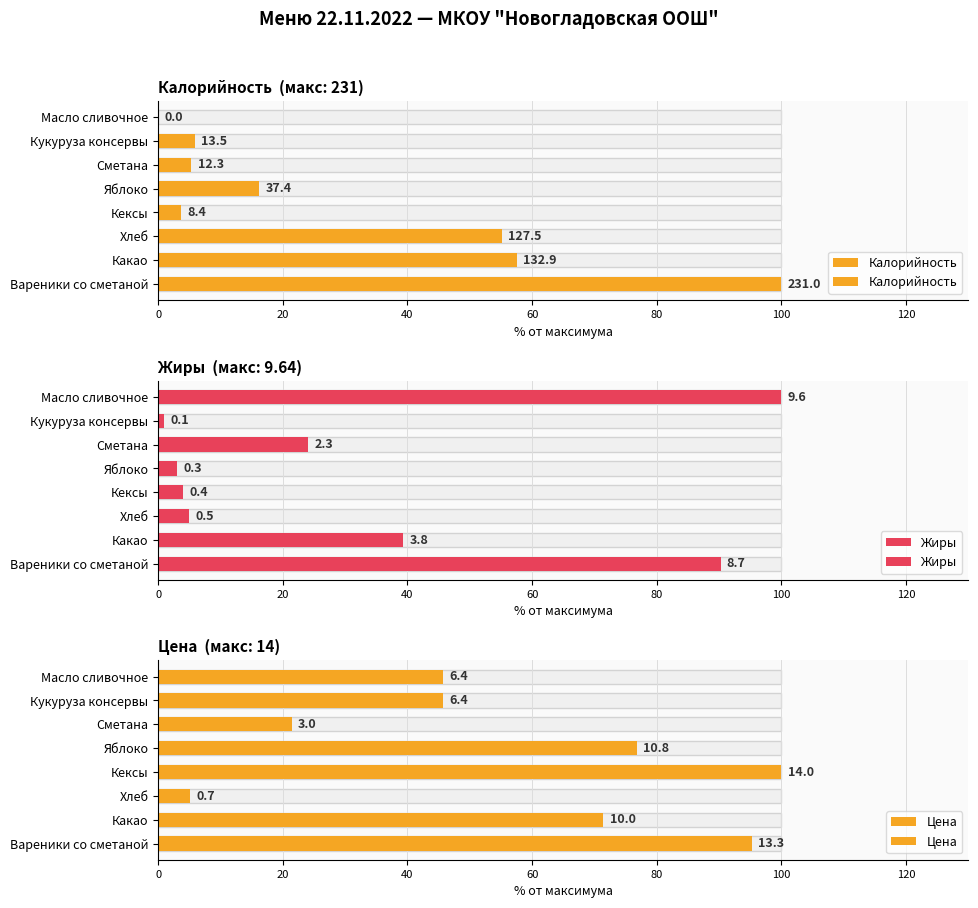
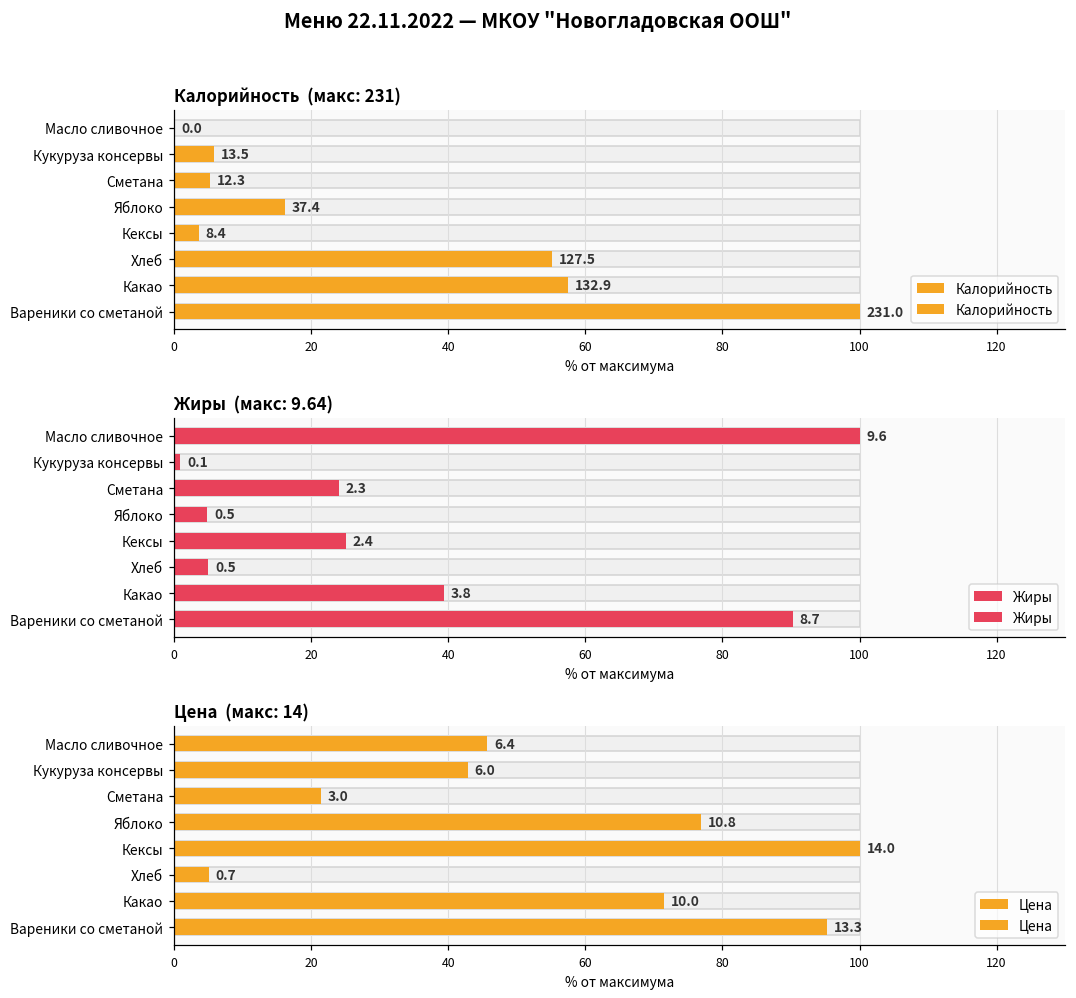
Жиры (макс: 9.64), Жиры, Яблоко: 0.3 -> 0.5
Жиры (макс: 9.64), Жиры, Кексы: 0.4 -> 2.4
Цена (макс: 14), Цена, Кукуруза консервы: 6.4 -> 6.0
